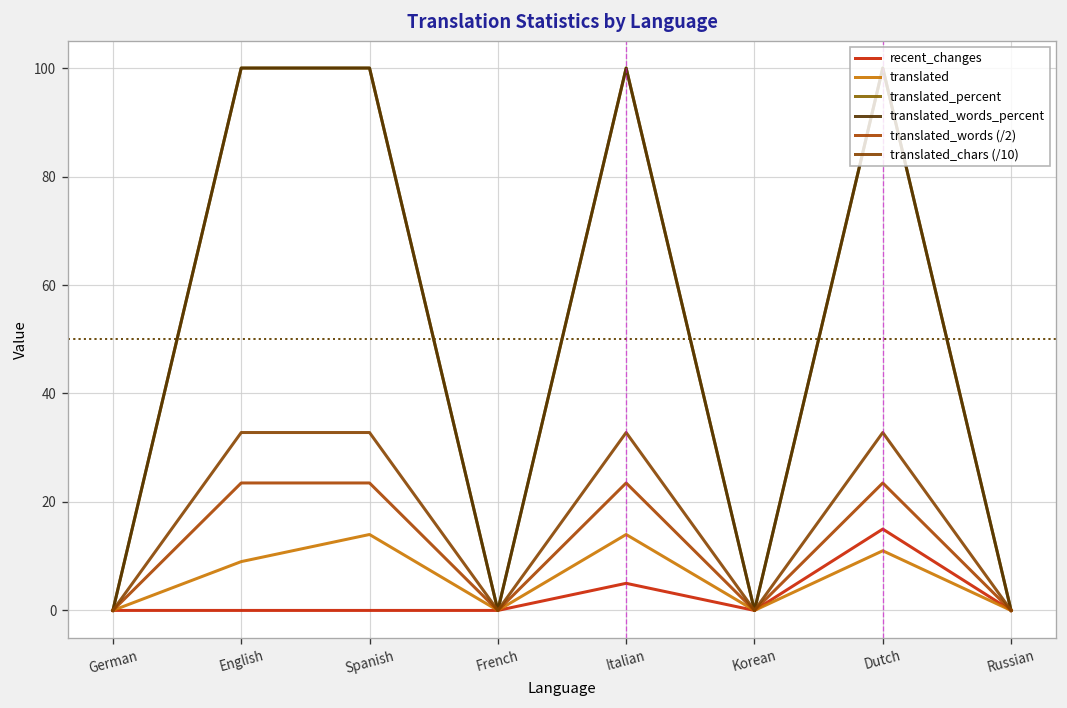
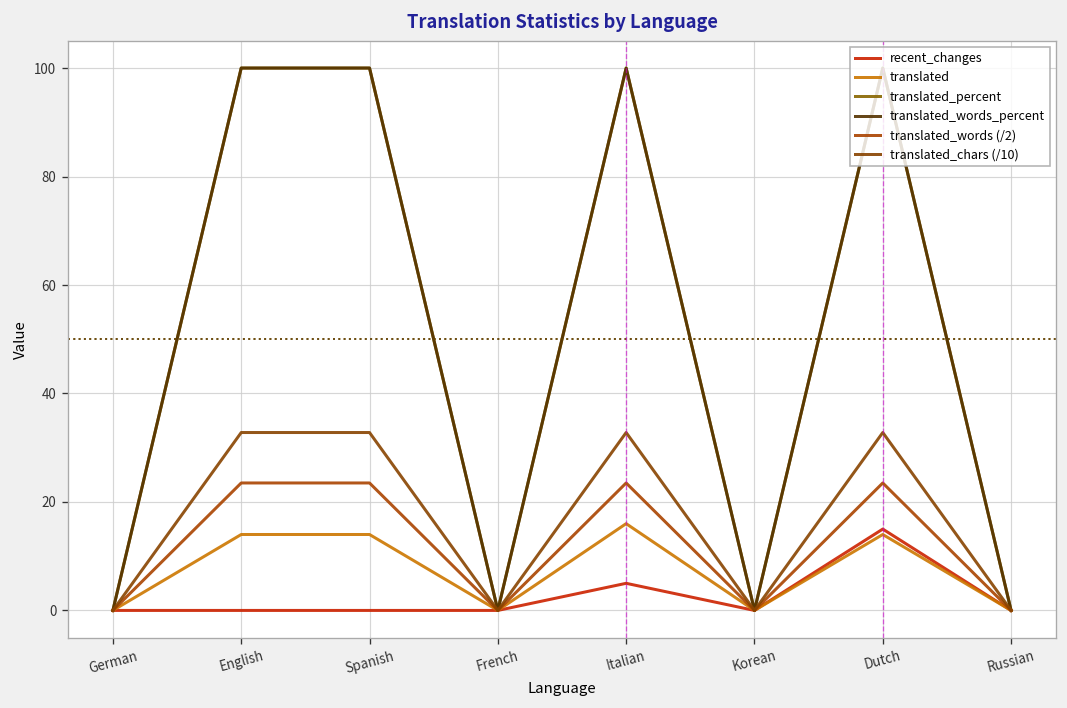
translated, English: 9 -> 14
translated, Italian: 14 -> 16
translated, Dutch: 11 -> 14
